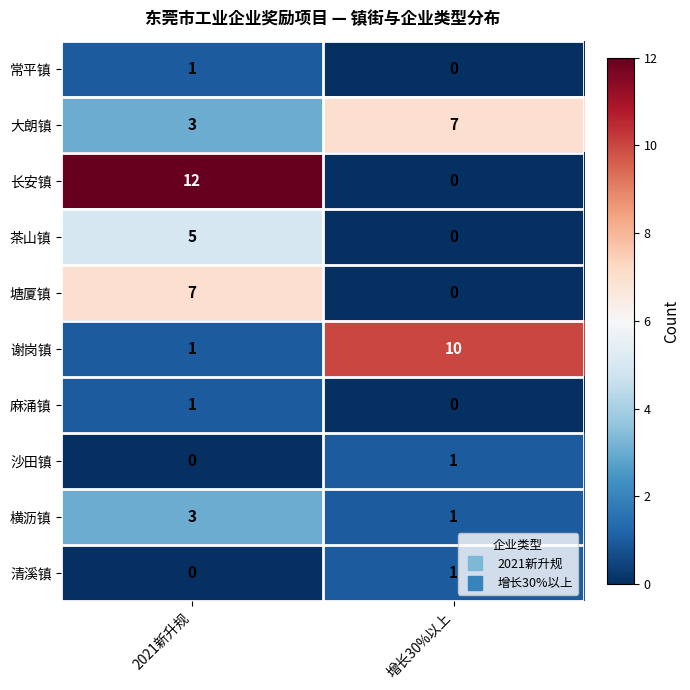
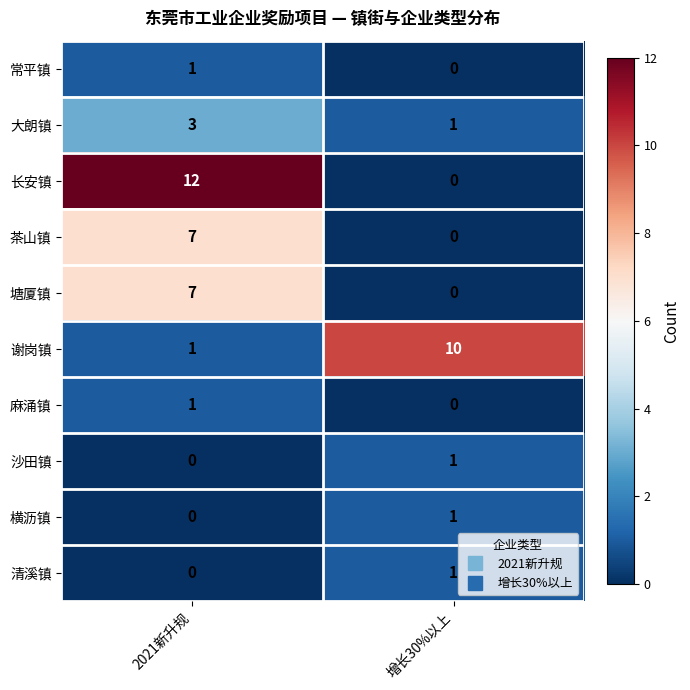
大朗镇, 增长30%以上: 7 -> 1
茶山镇, 2021新升规: 5 -> 7
横沥镇, 2021新升规: 3 -> 0
